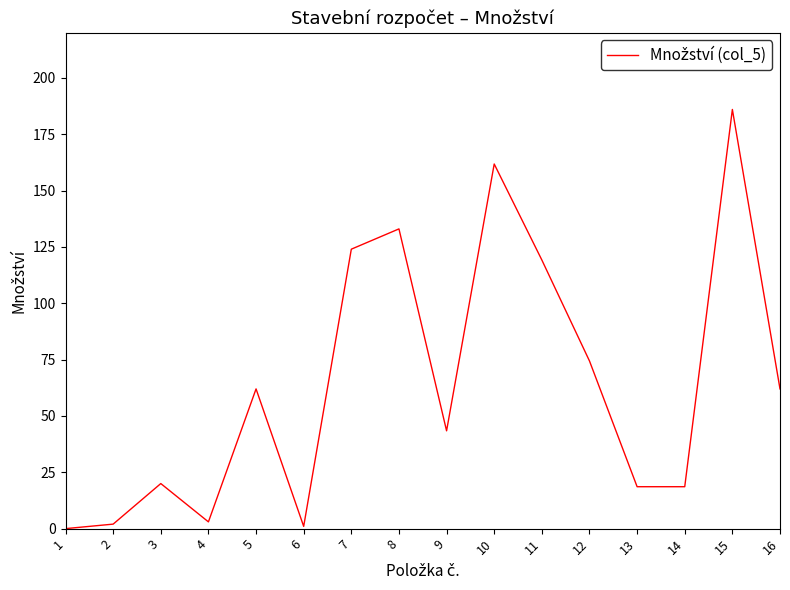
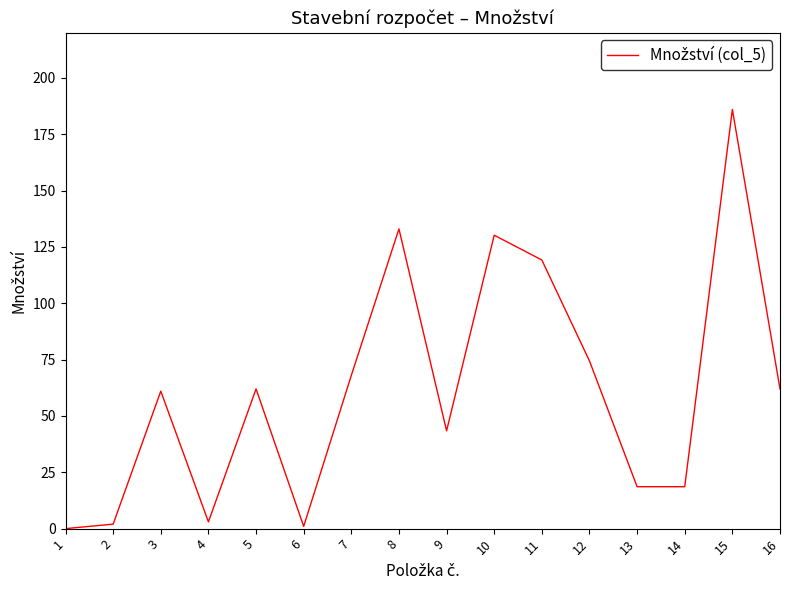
3: 20 -> 61
7: 124 -> 68
10: 162 -> 130
